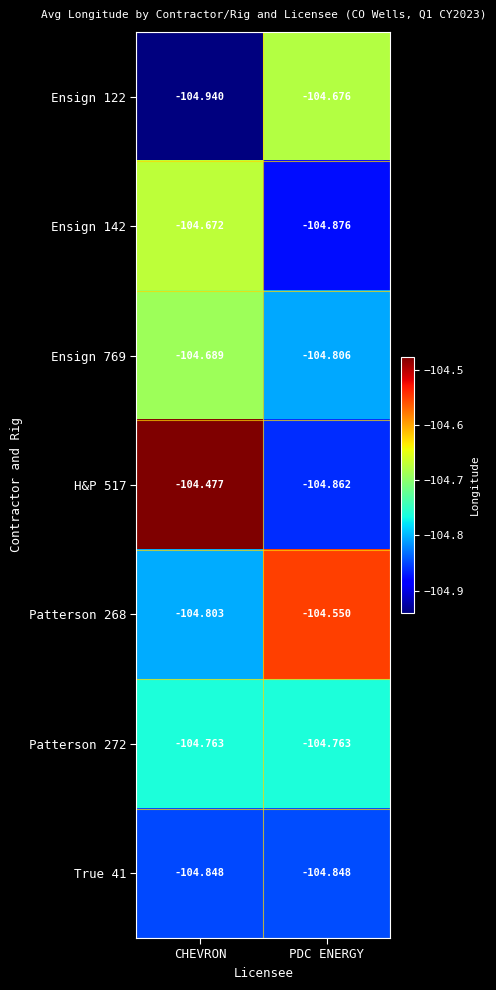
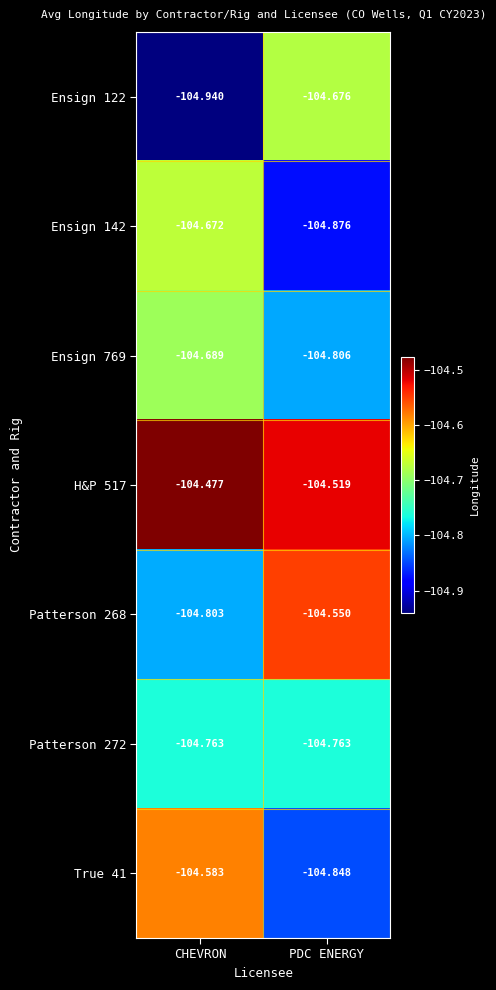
H&P 517, PDC ENERGY: -104.862 -> -104.519
True 41, CHEVRON: -104.848 -> -104.583
